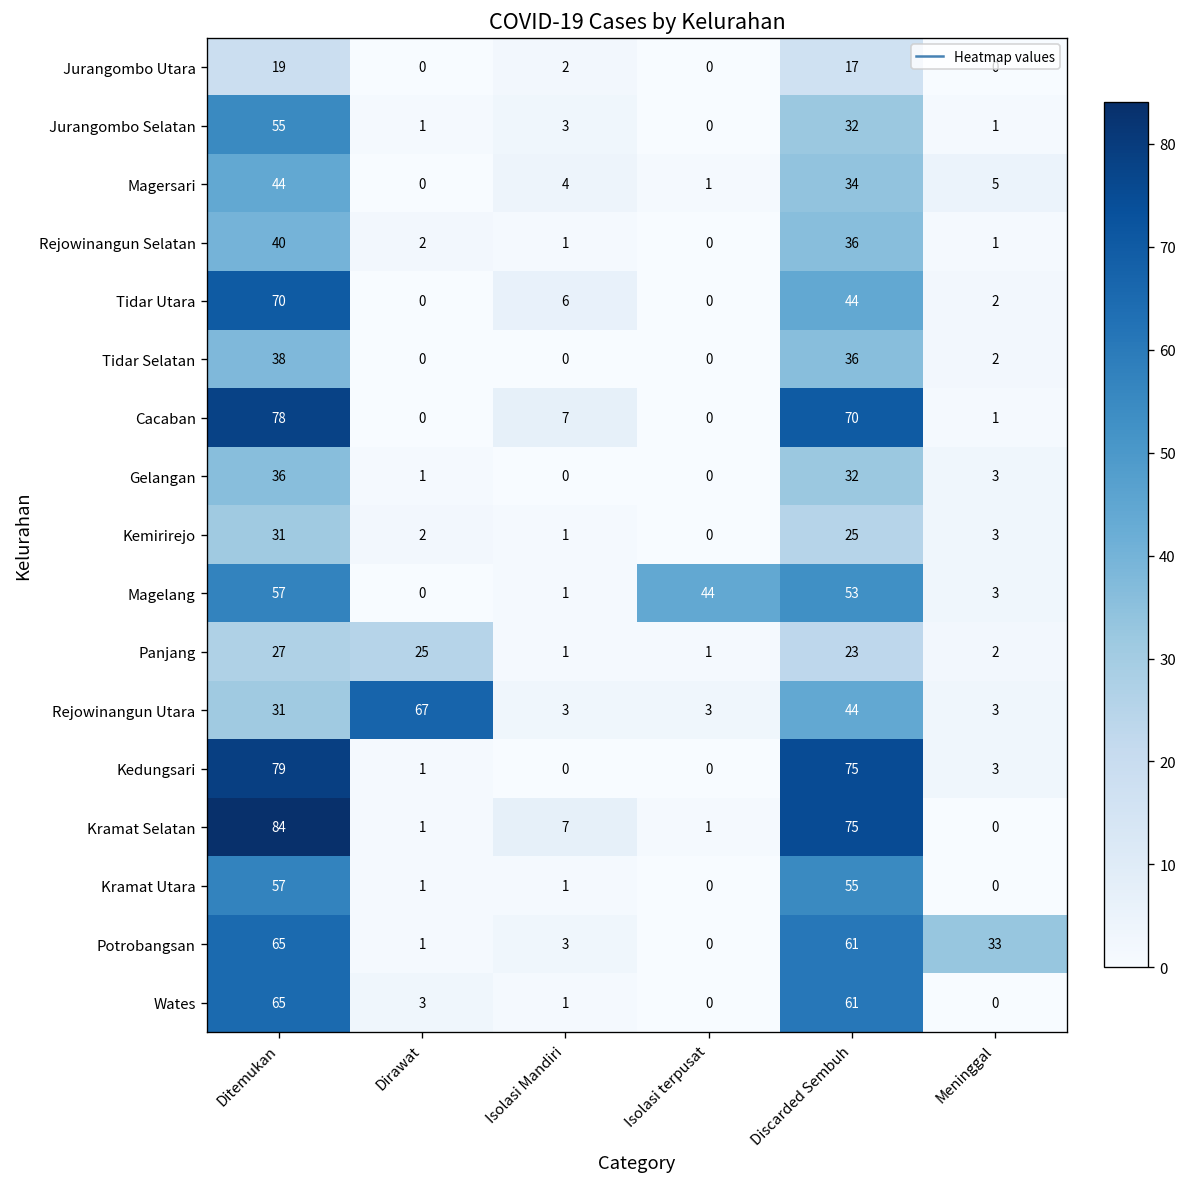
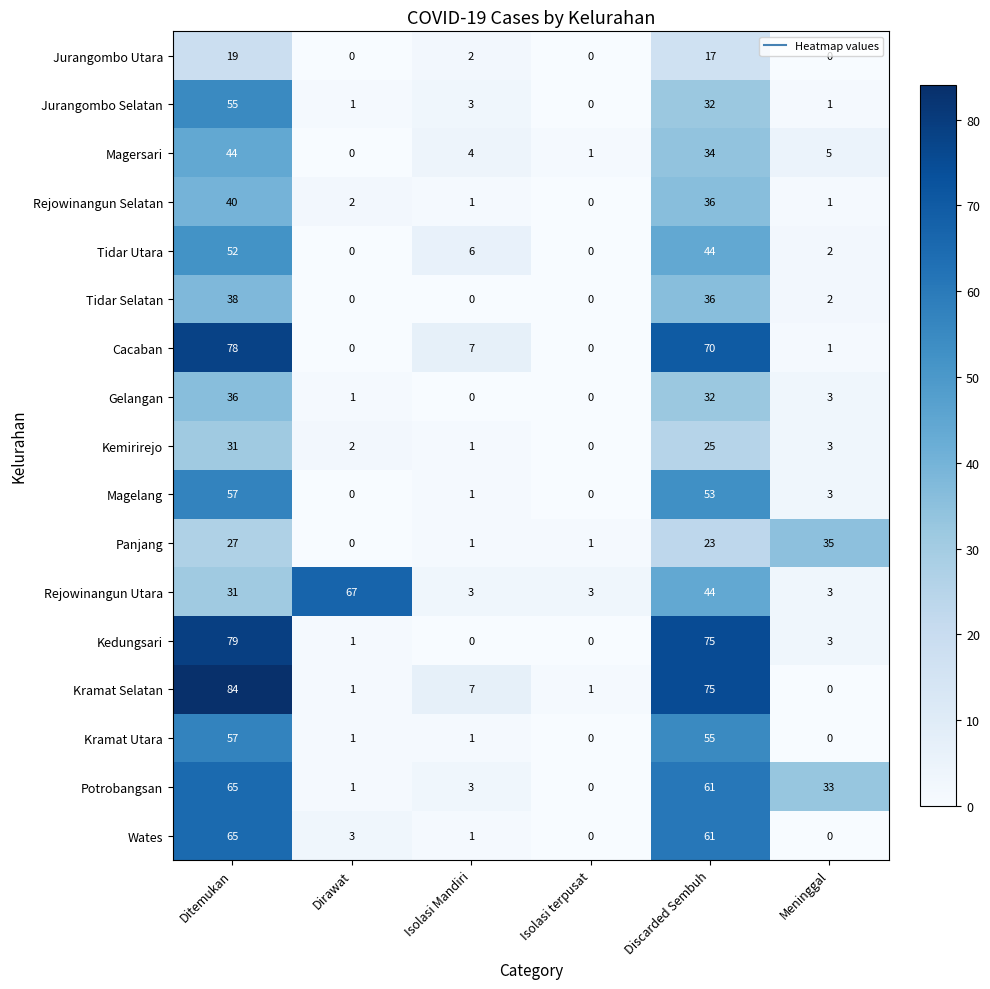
Tidar Utara, Ditemukan: 70 -> 52
Magelang, Isolasi terpusat: 44 -> 0
Panjang, Dirawat: 25 -> 0
Panjang, Meninggal: 2 -> 35
